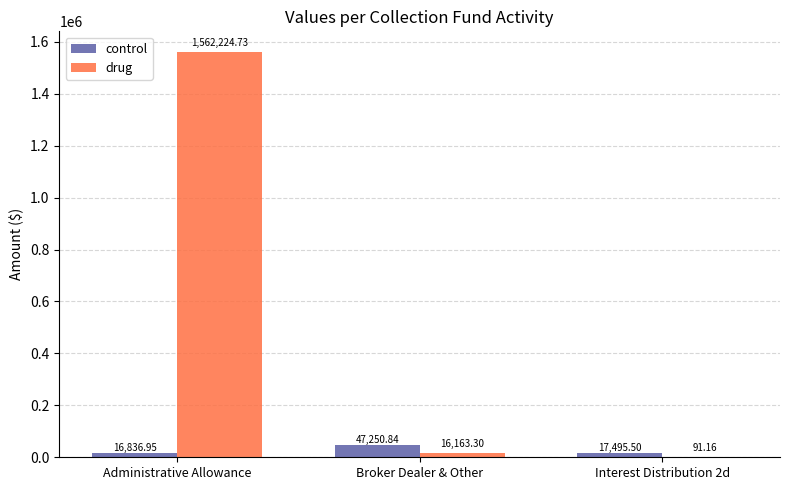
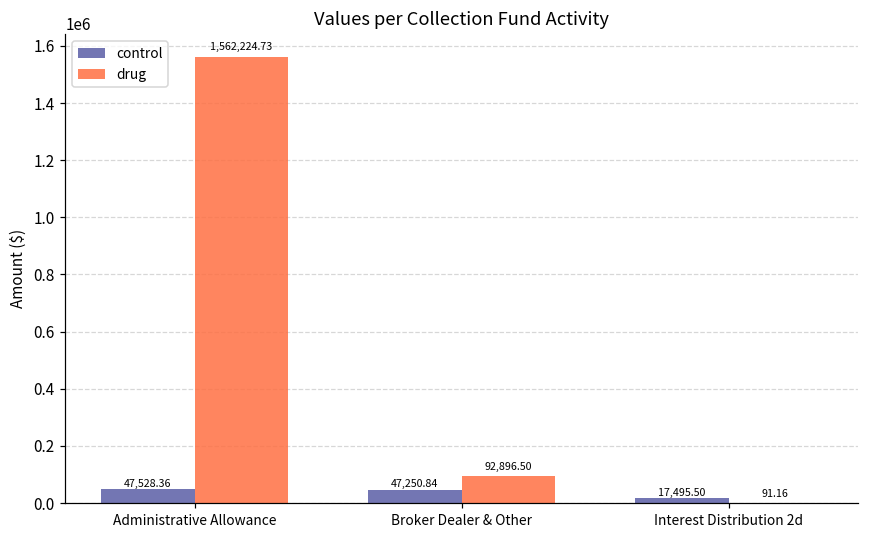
control, Administrative Allowance: 16,836.95 -> 47,528.36
drug, Broker Dealer & Other: 16,163.30 -> 92,896.50
